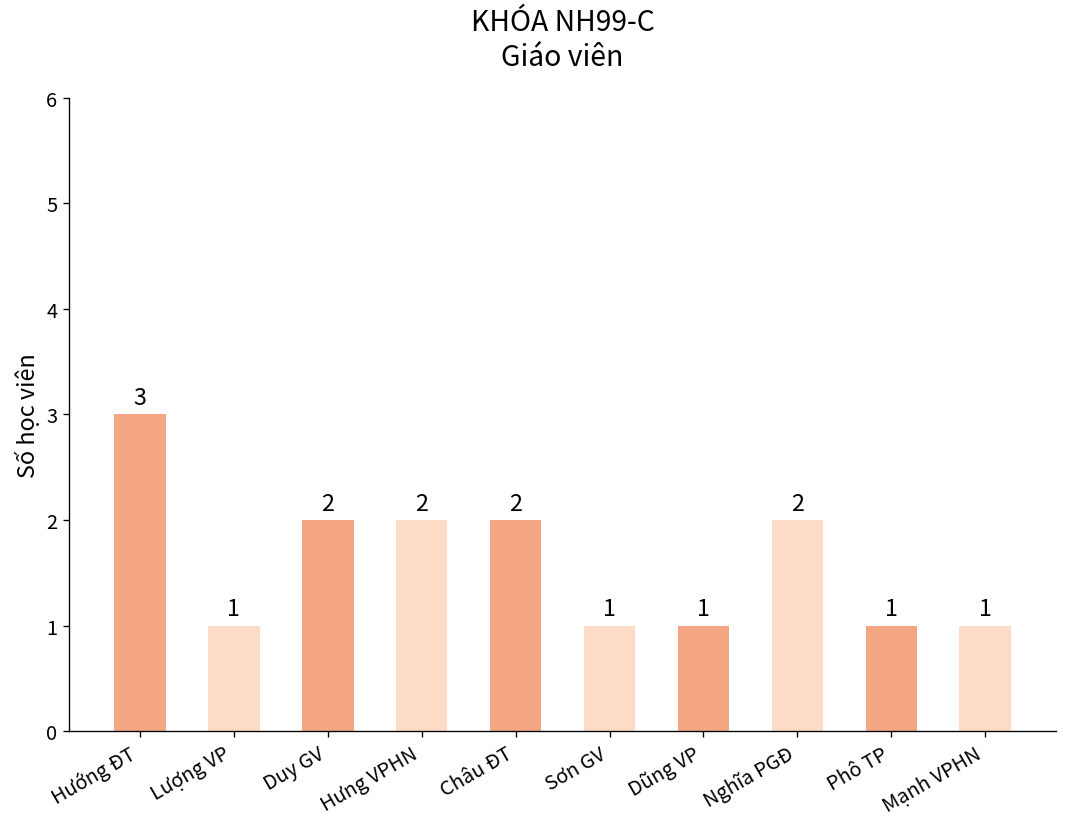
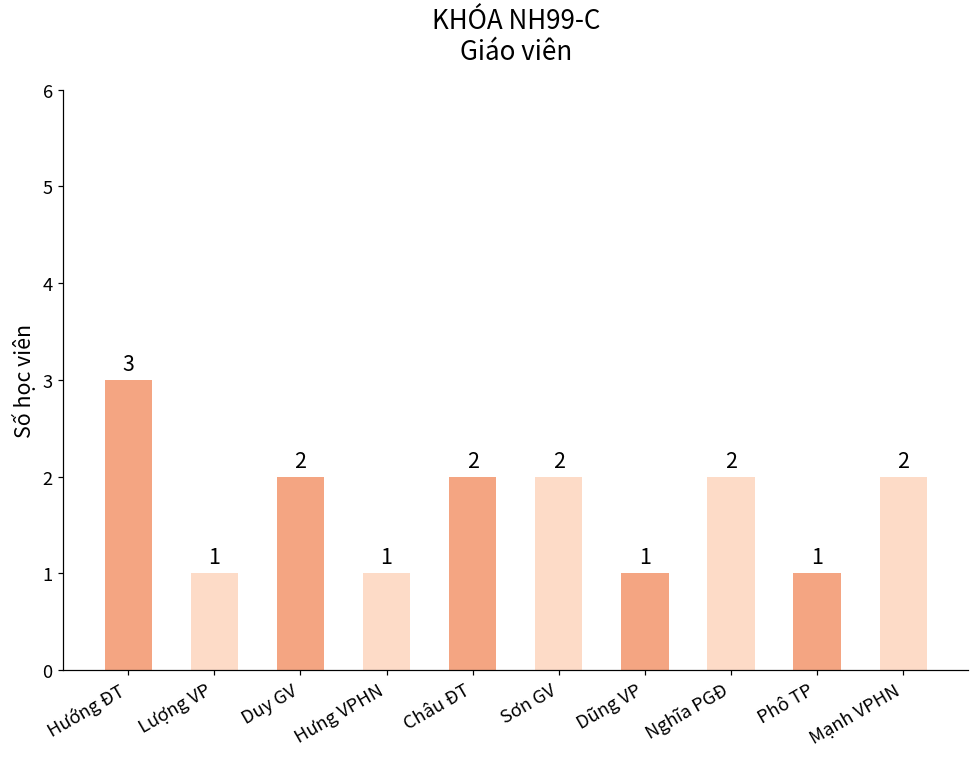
Hưng VPHN: 2 -> 1
Sơn GV: 1 -> 2
Mạnh VPHN: 1 -> 2
